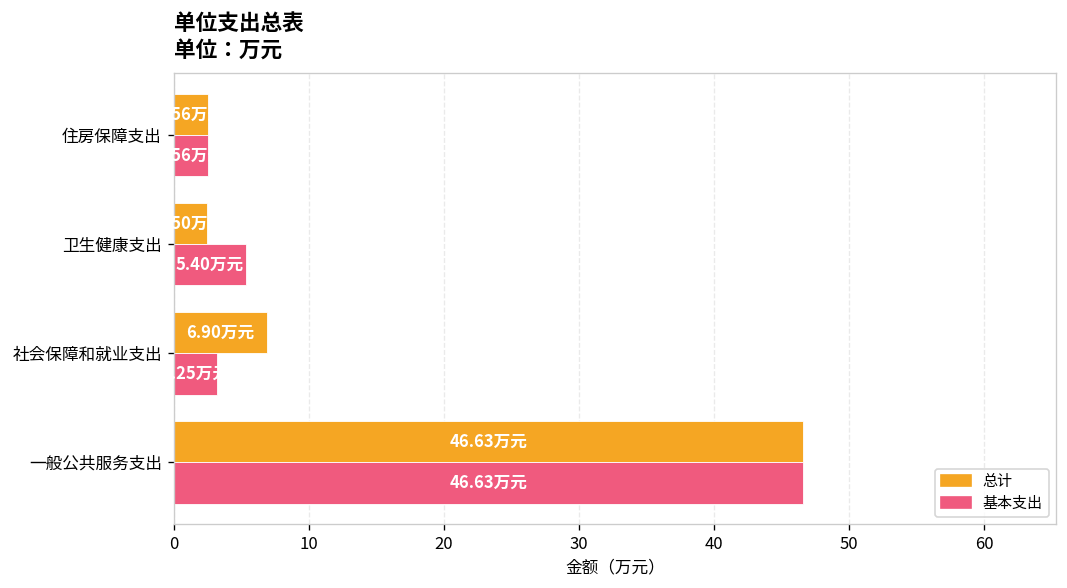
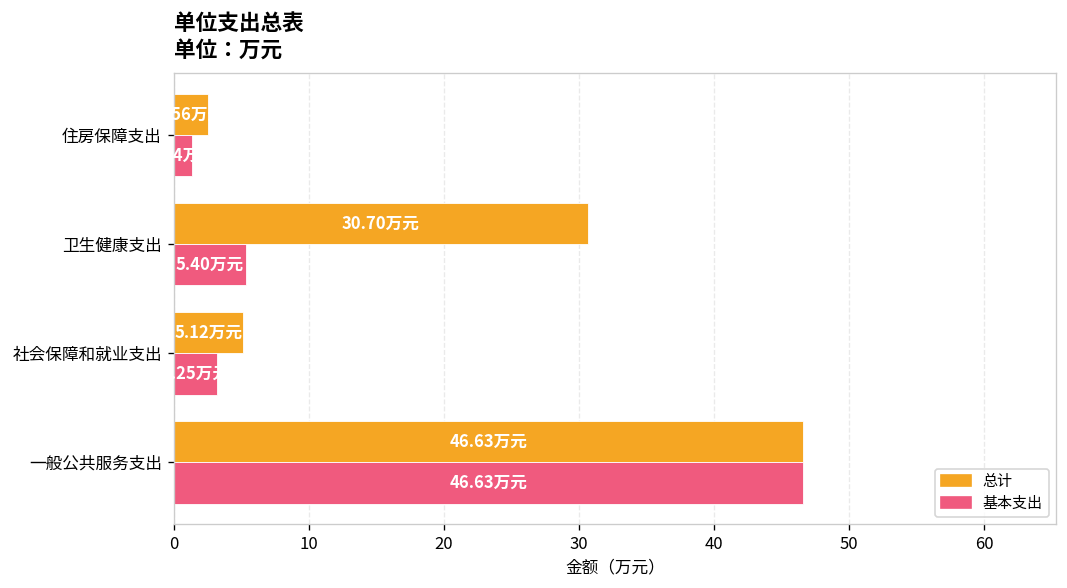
基本支出, 住房保障支出: 2.6 -> 1.3
总计, 卫生健康支出: 2.5 -> 30.7
总计, 社会保障和就业支出: 6.90 -> 5.12
